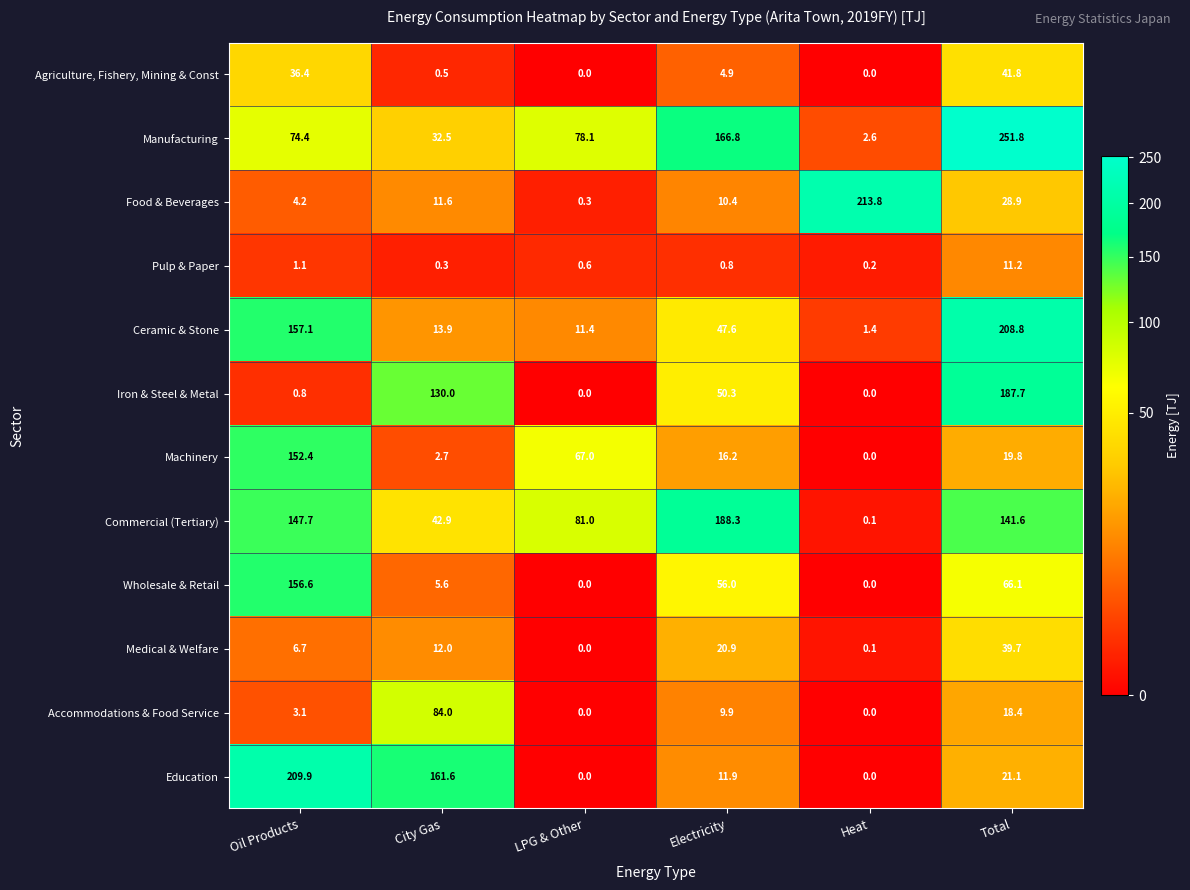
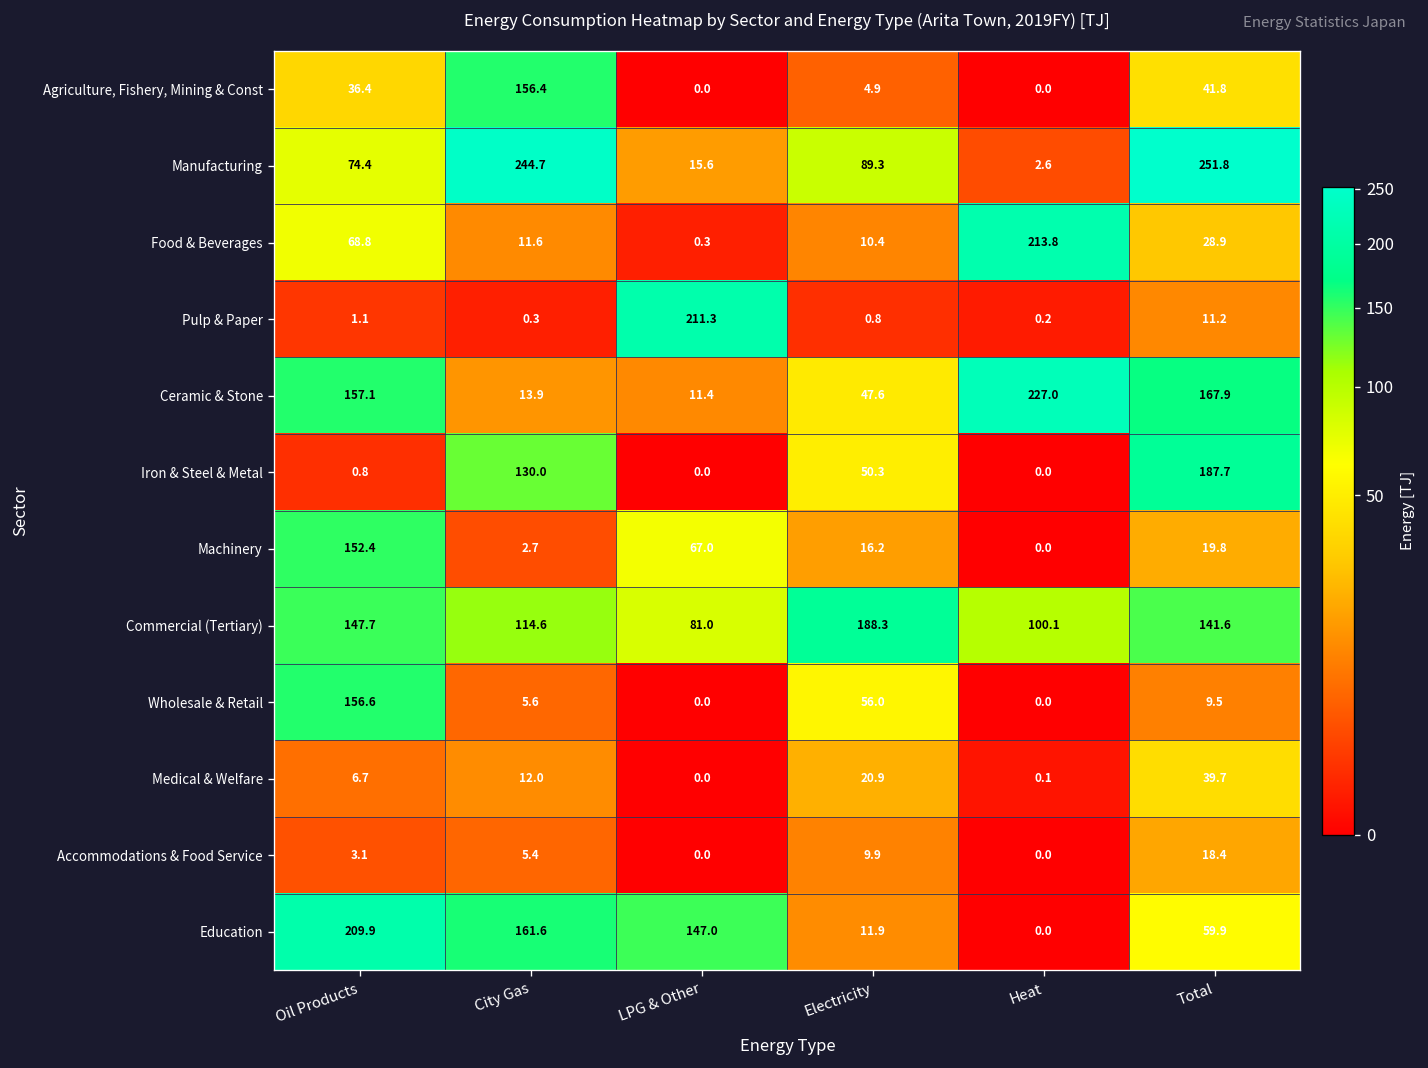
Agriculture, Fishery, Mining & Const, City Gas: 0.5 -> 156.4
Manufacturing, City Gas: 32.5 -> 244.7
Manufacturing, LPG & Other: 78.1 -> 15.6
Manufacturing, Electricity: 166.8 -> 89.3
Food & Beverages, Oil Products: 4.2 -> 68.8
Pulp & Paper, LPG & Other: 0.6 -> 211.3
Ceramic & Stone, Heat: 1.4 -> 227.0
Ceramic & Stone, Total: 208.8 -> 167.9
Commercial (Tertiary), City Gas: 42.9 -> 114.6
Commercial (Tertiary), Heat: 0.1 -> 100.1
Wholesale & Retail, Total: 66.1 -> 9.5
Accommodations & Food Service, City Gas: 84.0 -> 5.4
Education, LPG & Other: 0.0 -> 147.0
Education, Total: 21.1 -> 59.9
